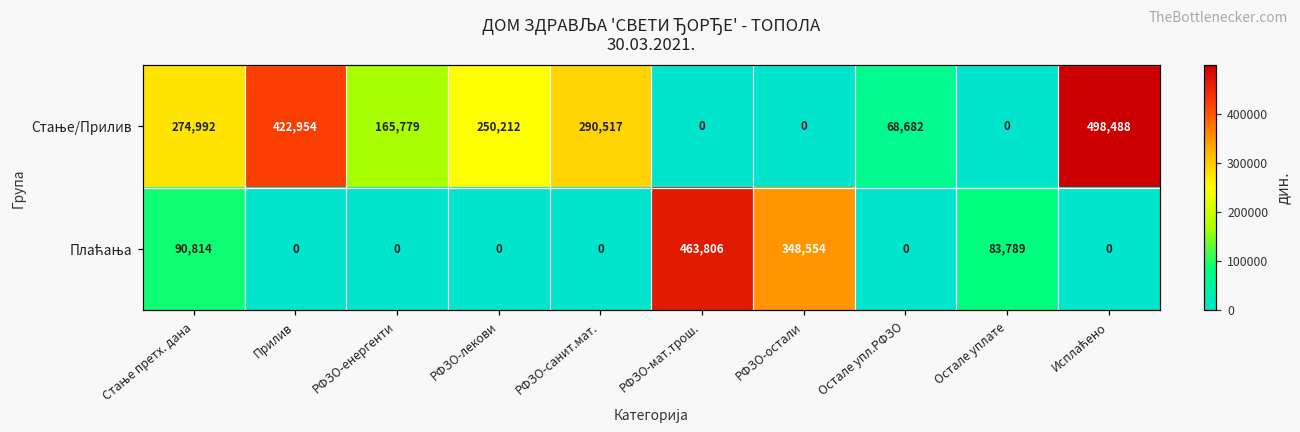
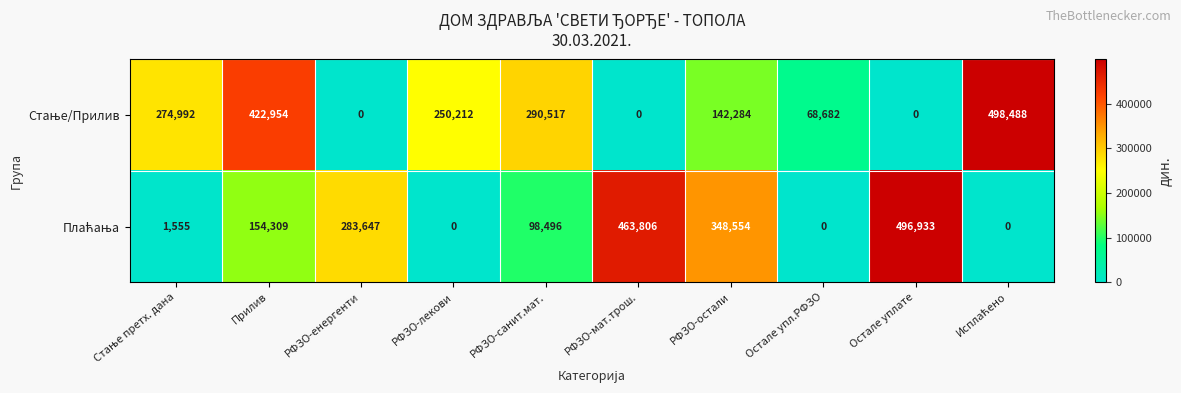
Стање/Прилив, РФЗО-енергенти: 165,779 -> 0
Стање/Прилив, РФЗО-остали: 0 -> 142,284
Плаћања, Стање претх. дана: 90,814 -> 1,555
Плаћања, Прилив: 0 -> 154,309
Плаћања, РФЗО-енергенти: 0 -> 283,647
Плаћања, РФЗО-санит.мат.: 0 -> 98,496
Плаћања, Остале уплате: 83,789 -> 496,933
